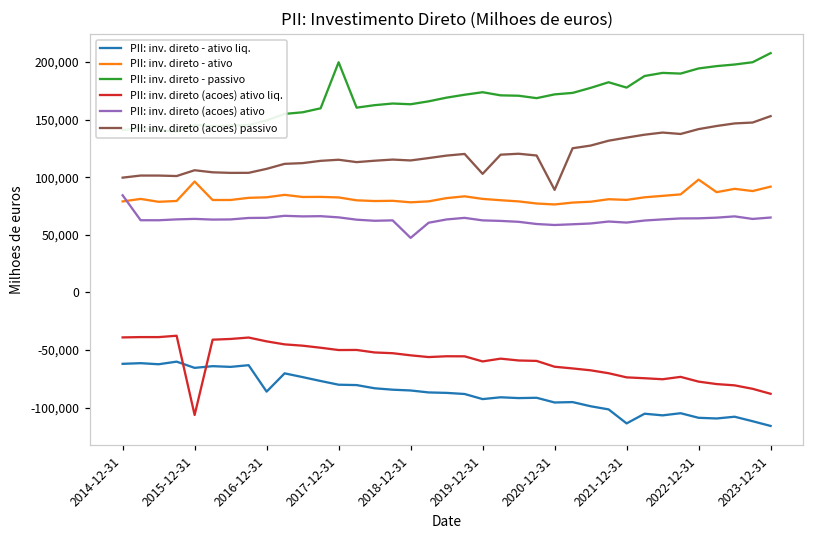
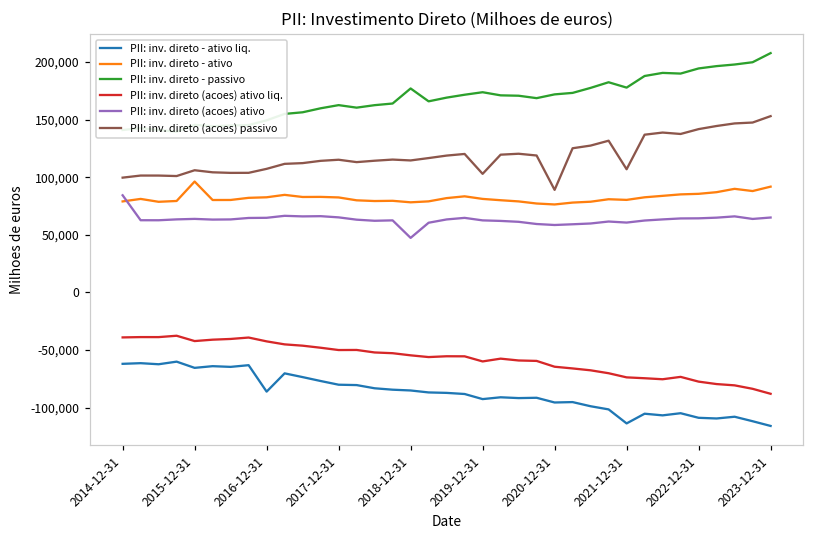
PII: inv. direto (acoes) ativo liq., 2015-12-31: -106,000 -> -42,000
PII: inv. direto - passivo, 2017-12-31: 200,000 -> 163,000
PII: inv. direto - passivo, 2018-12-31: 163,000 -> 177,000
PII: inv. direto (acoes) passivo, 2021-12-31: 134,000 -> 107,000
PII: inv. direto - ativo, 2022-12-31: 98,000 -> 86,000
